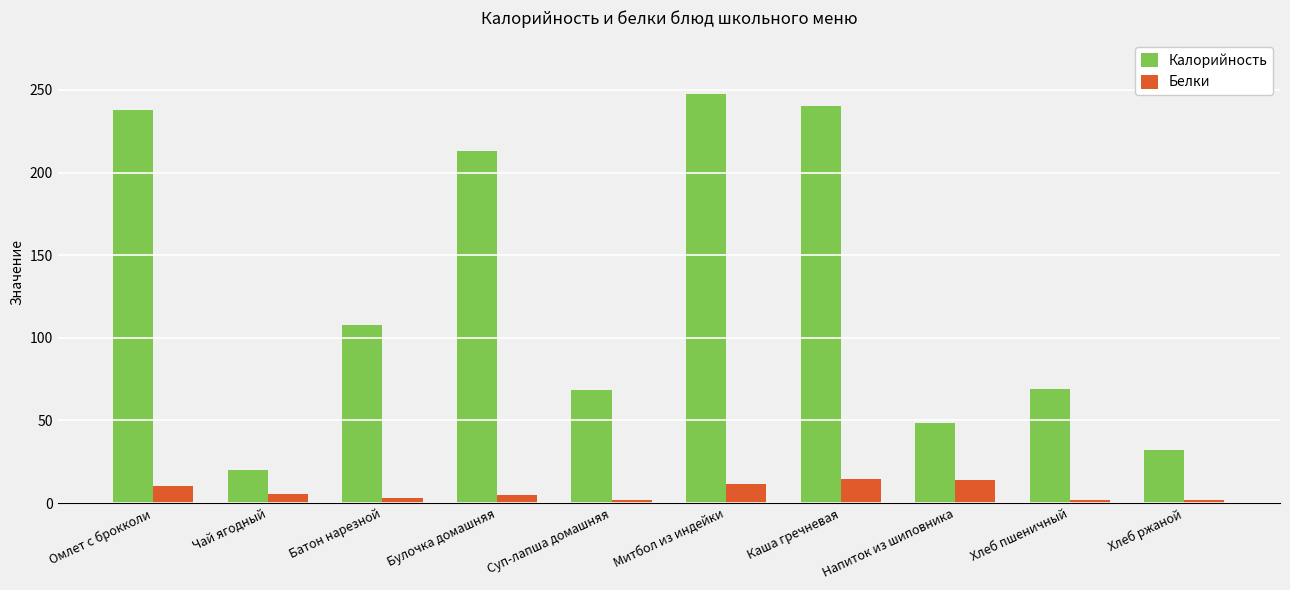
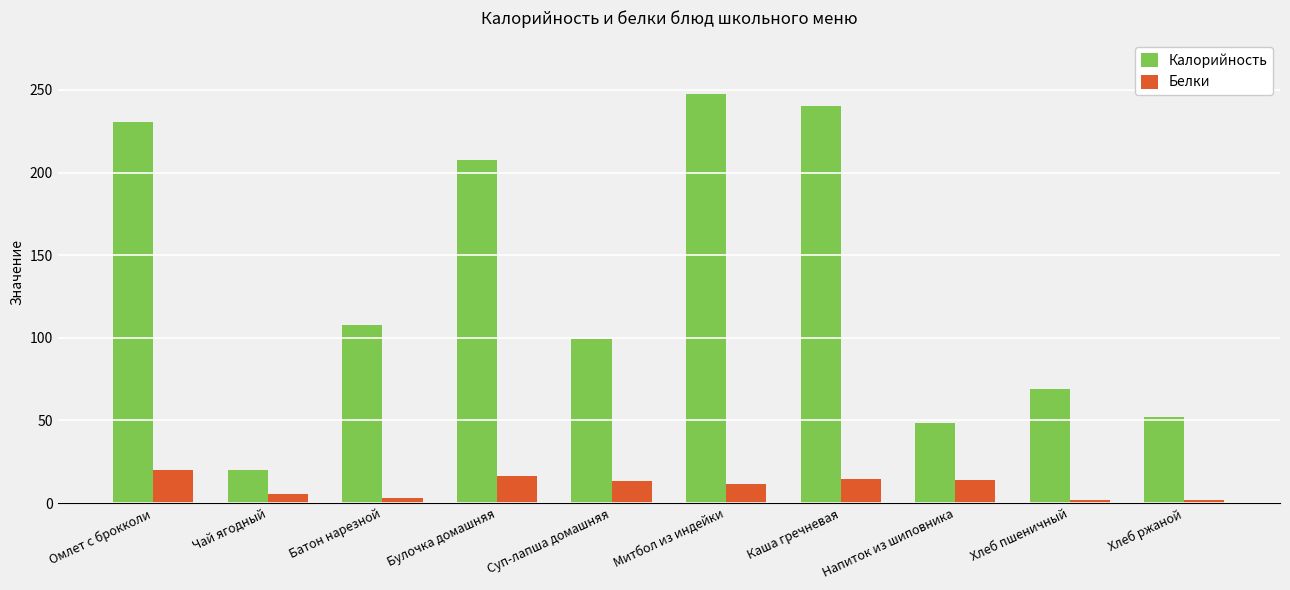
Калорийность, Омлет с брокколи: 238 -> 230
Белки, Омлет с брокколи: 10 -> 20
Калорийность, Булочка домашняя: 213 -> 208
Белки, Булочка домашняя: 5 -> 17
Калорийность, Суп-лапша домашняя: 69 -> 100
Белки, Суп-лапша домашняя: 2 -> 14
Калорийность, Хлеб ржаной: 32 -> 52
